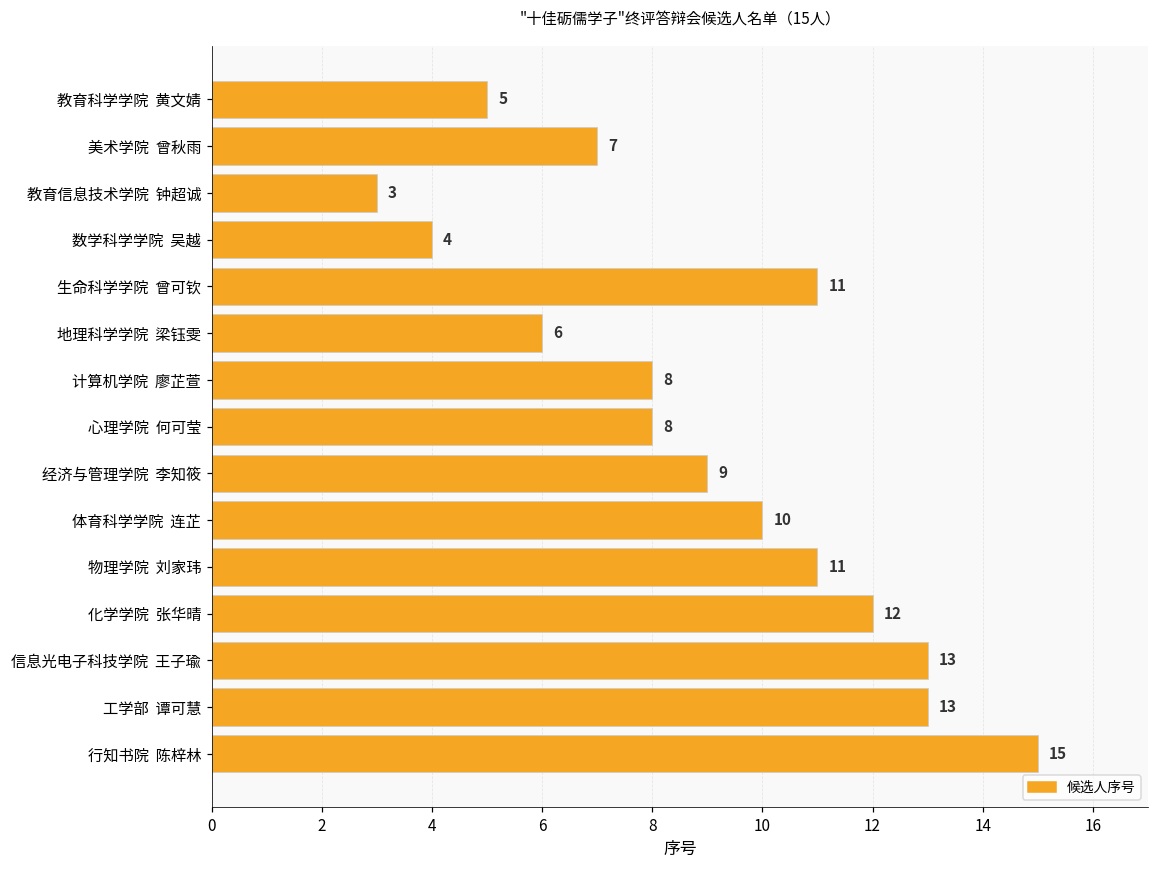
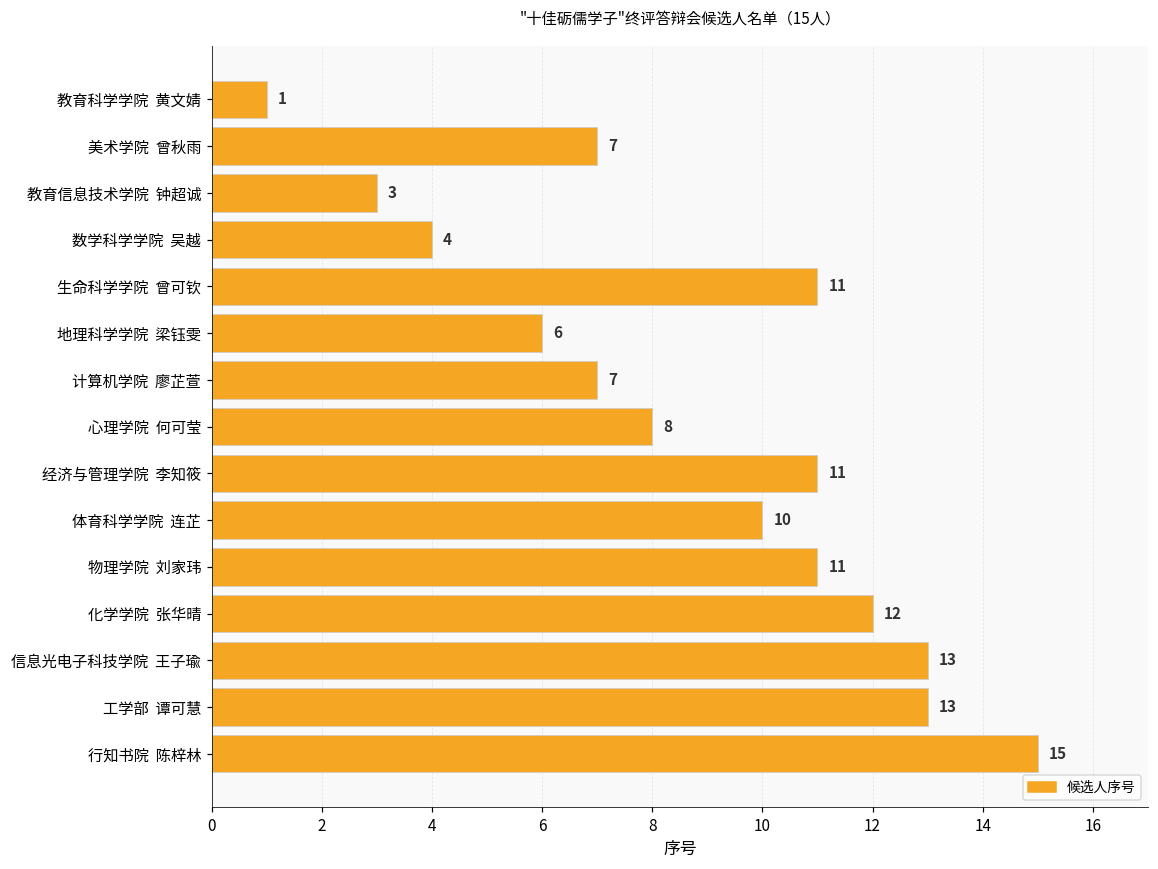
教育科学学院 黄文婧: 5 -> 1
计算机学院 廖芷萱: 8 -> 7
经济与管理学院 李知筱: 9 -> 11
